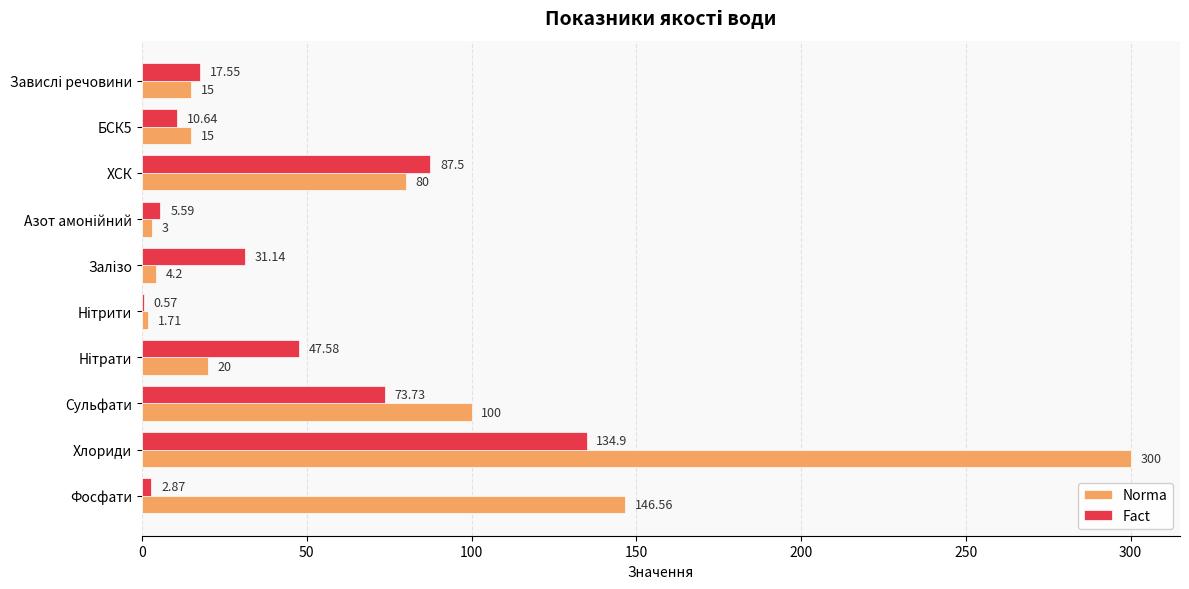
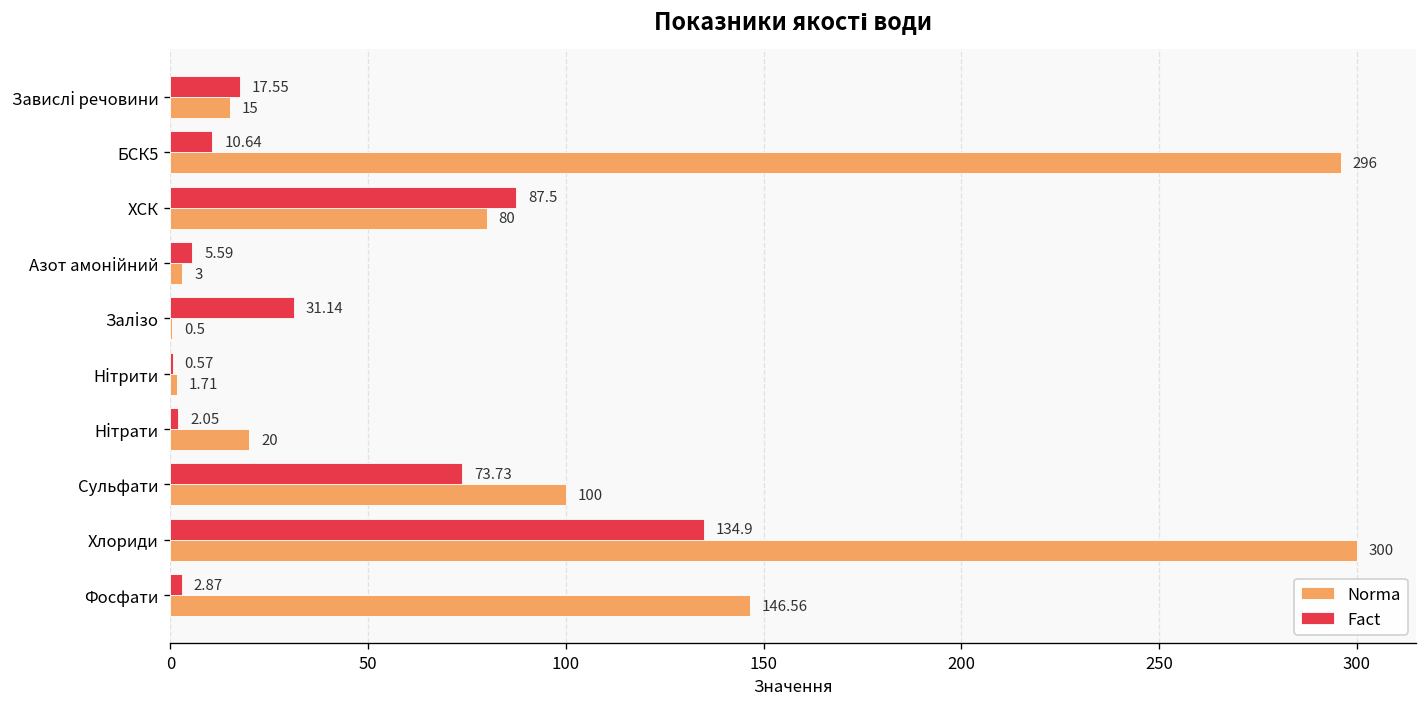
Norma, БСК5: 15 -> 296
Norma, Залізо: 4.2 -> 0.5
Fact, Нітрати: 47.58 -> 2.05
